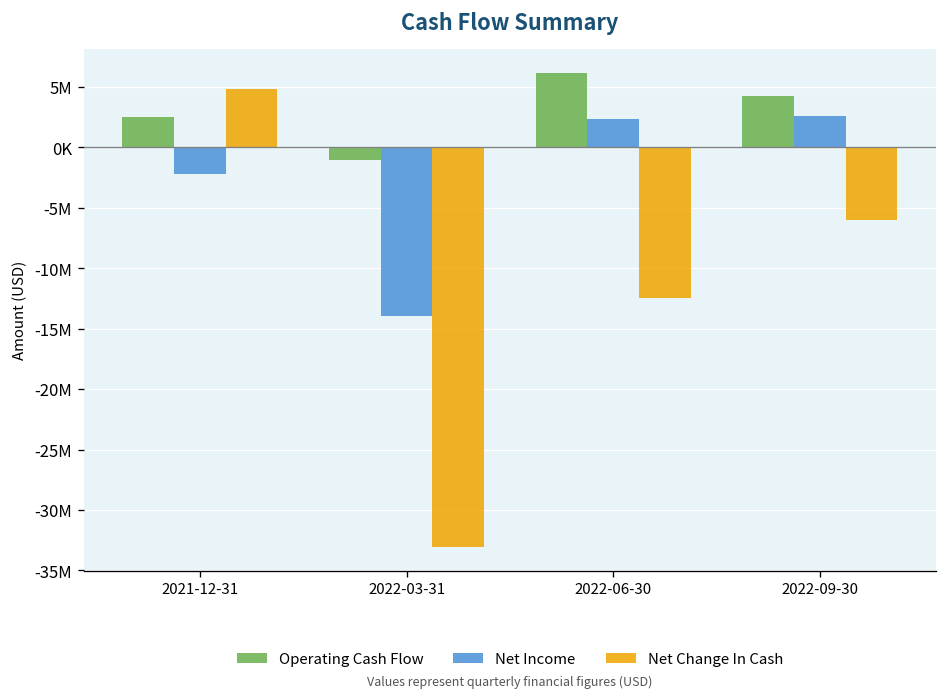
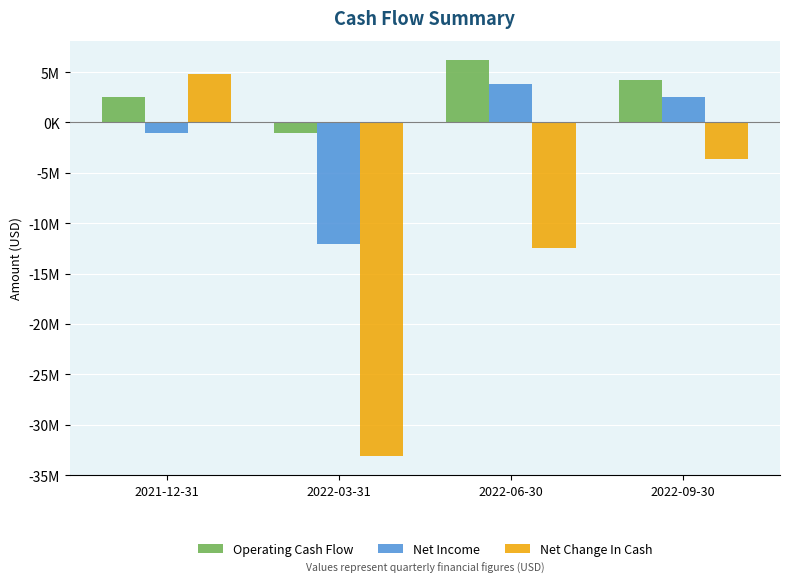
Net Income, 2021-12-31: -2200000 -> -1100000
Net Income, 2022-03-31: -14000000 -> -12100000
Net Income, 2022-06-30: 2400000 -> 3800000
Net Change In Cash, 2022-09-30: -6000000 -> -3600000
